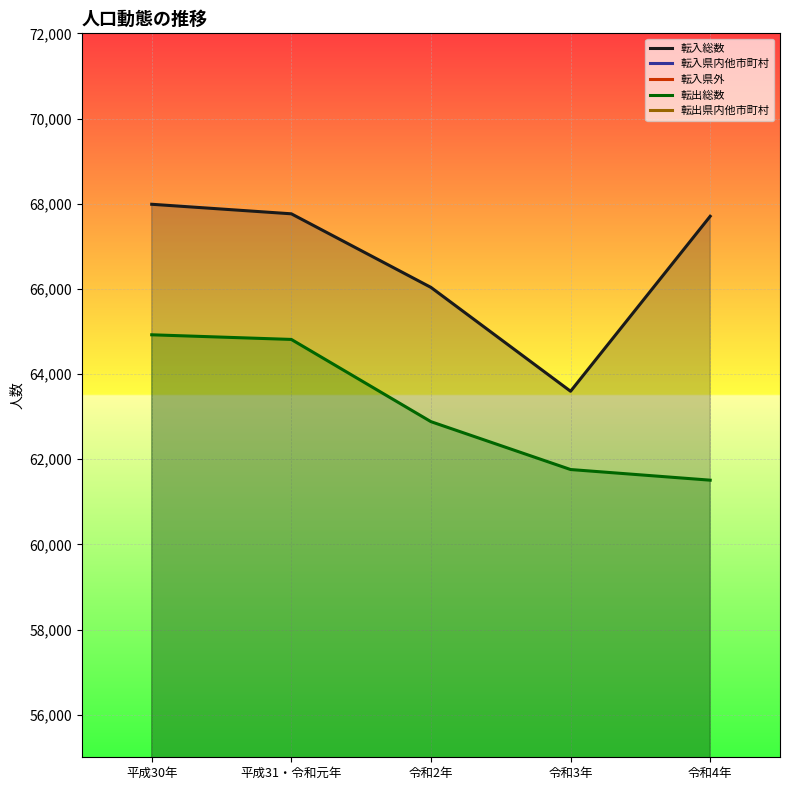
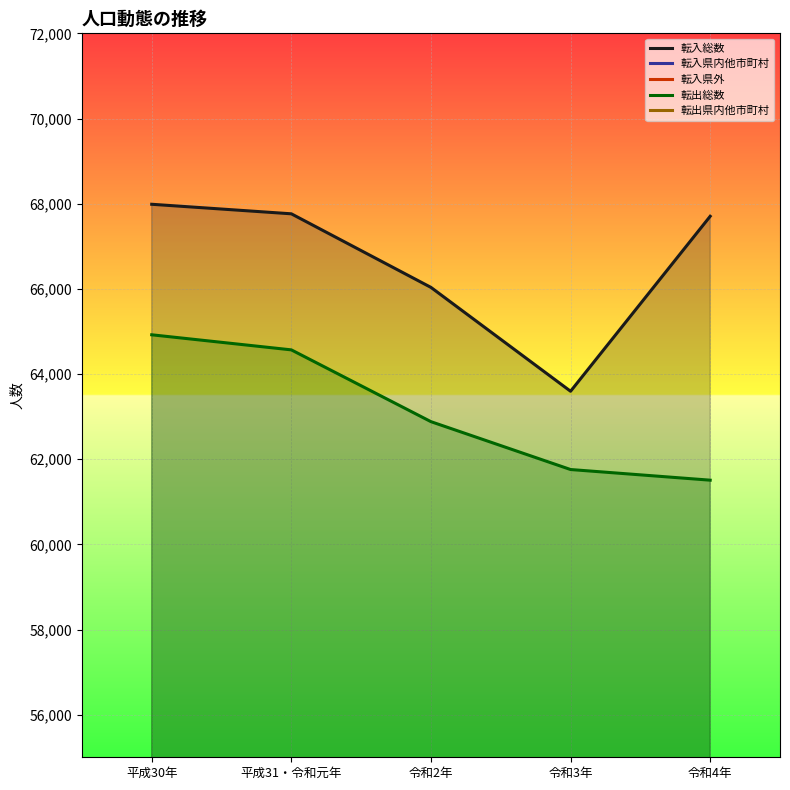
転出総数, 平成31・令和元年: 64,800 -> 64,600
